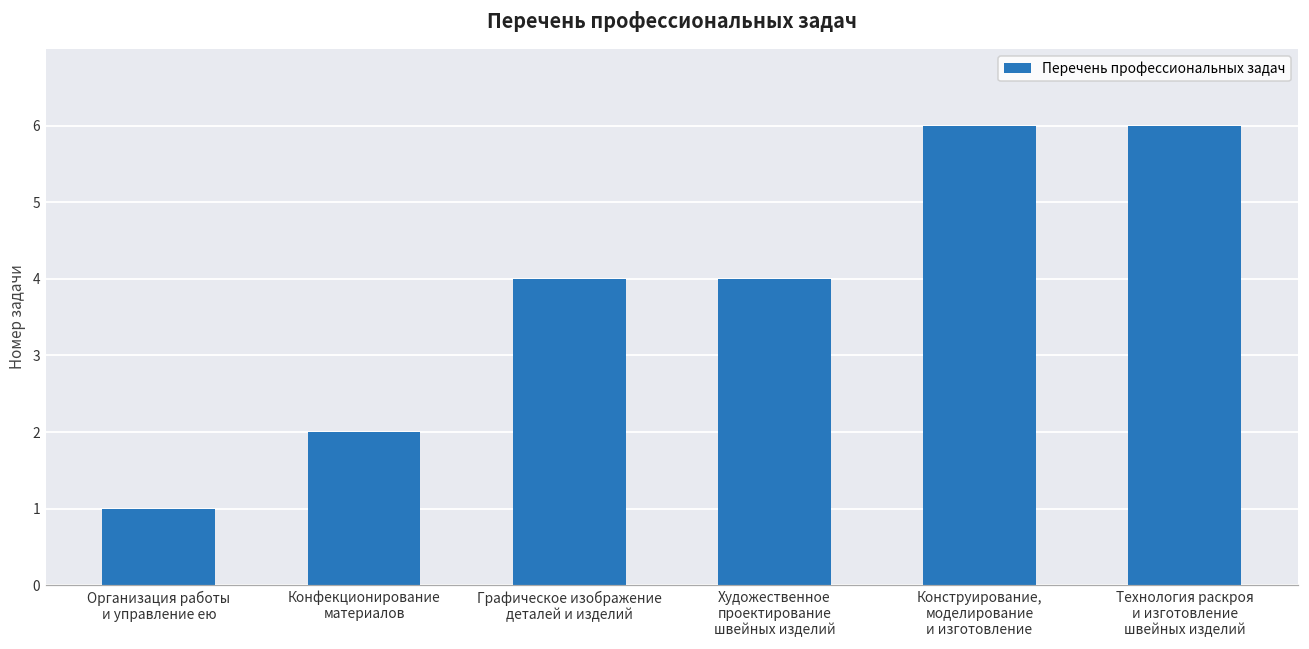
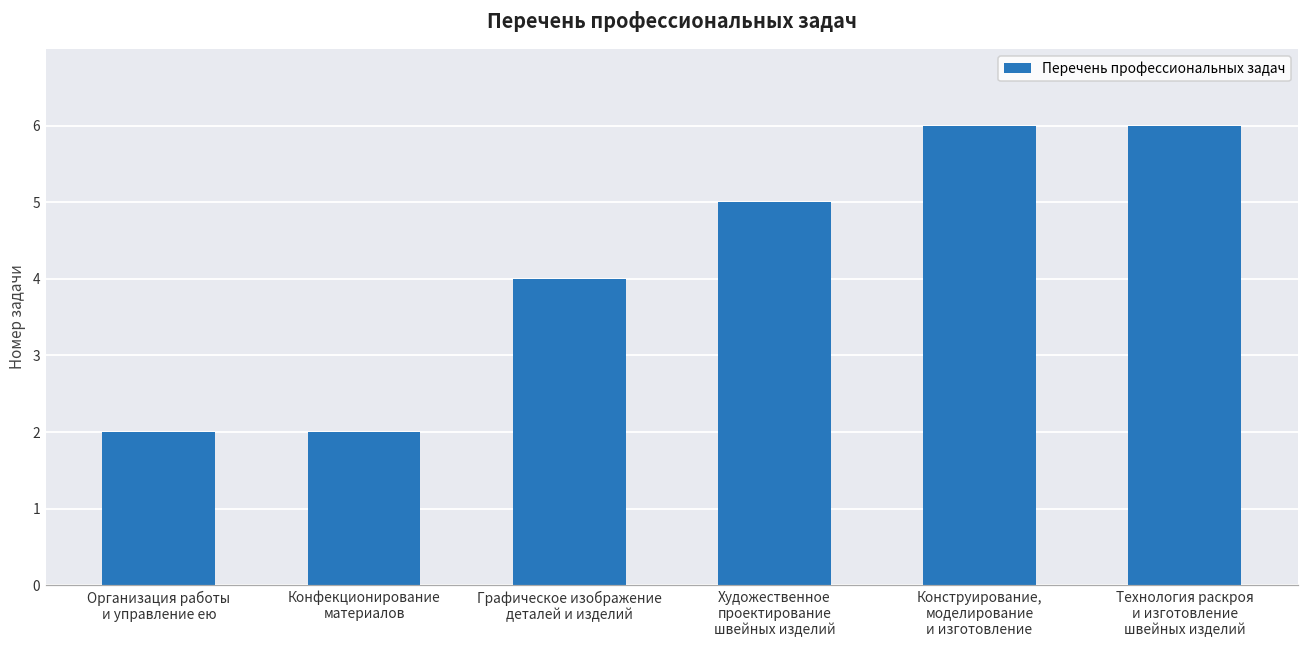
Организация работы и управление ею: 1 -> 2
Художественное проектирование швейных изделий: 4 -> 5
